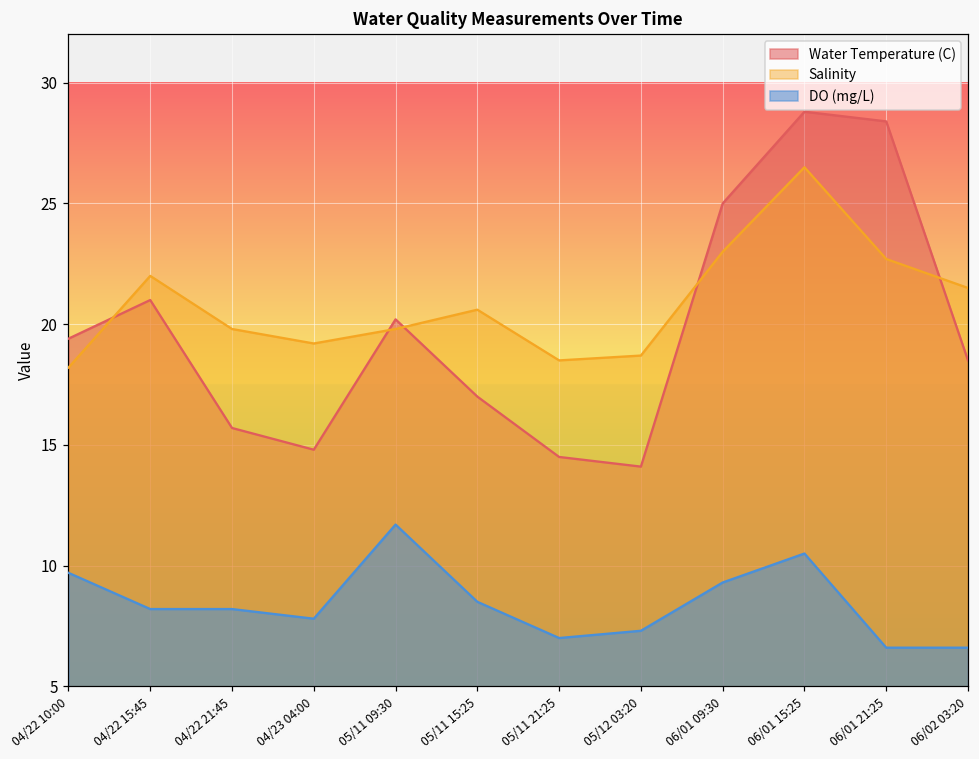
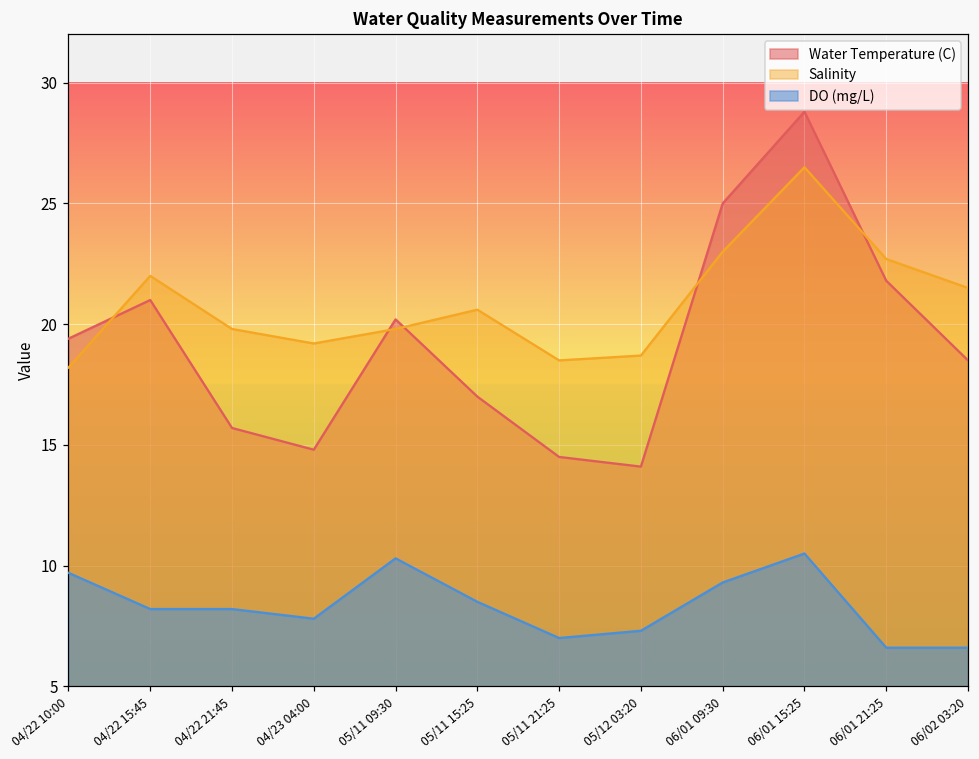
DO (mg/L), 05/11 09:30: 11.7 -> 10.3
Water Temperature (C), 06/01 21:25: 28.4 -> 21.8
